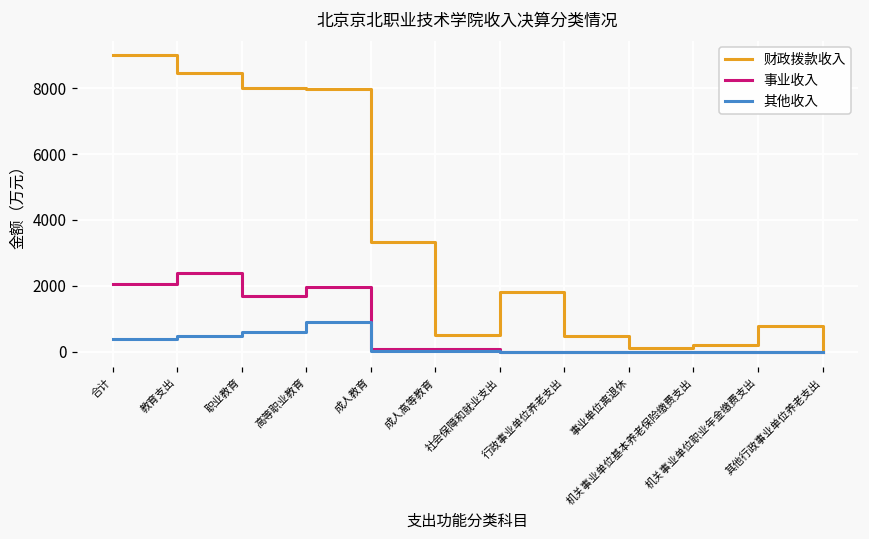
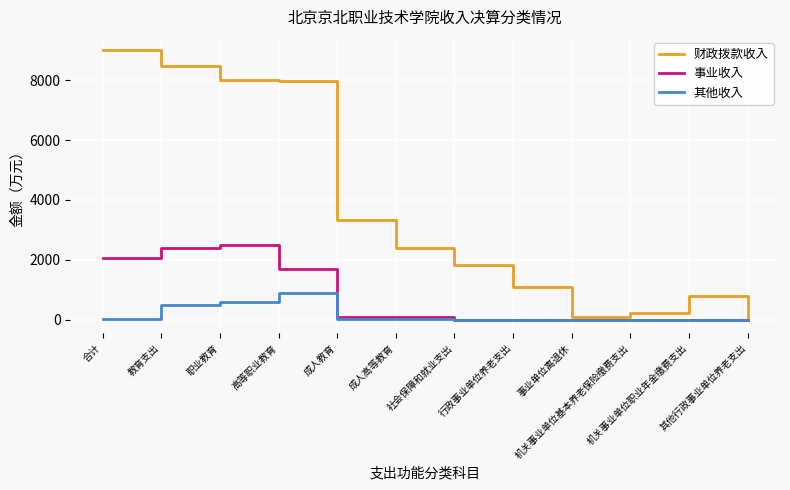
其他收入, 合计: 400 -> 0
事业收入, 职业教育: 1700 -> 2500
事业收入, 高等职业教育: 2000 -> 1700
财政拨款收入, 成人高等教育: 500 -> 2400
财政拨款收入, 行政事业单位养老支出: 500 -> 1100
